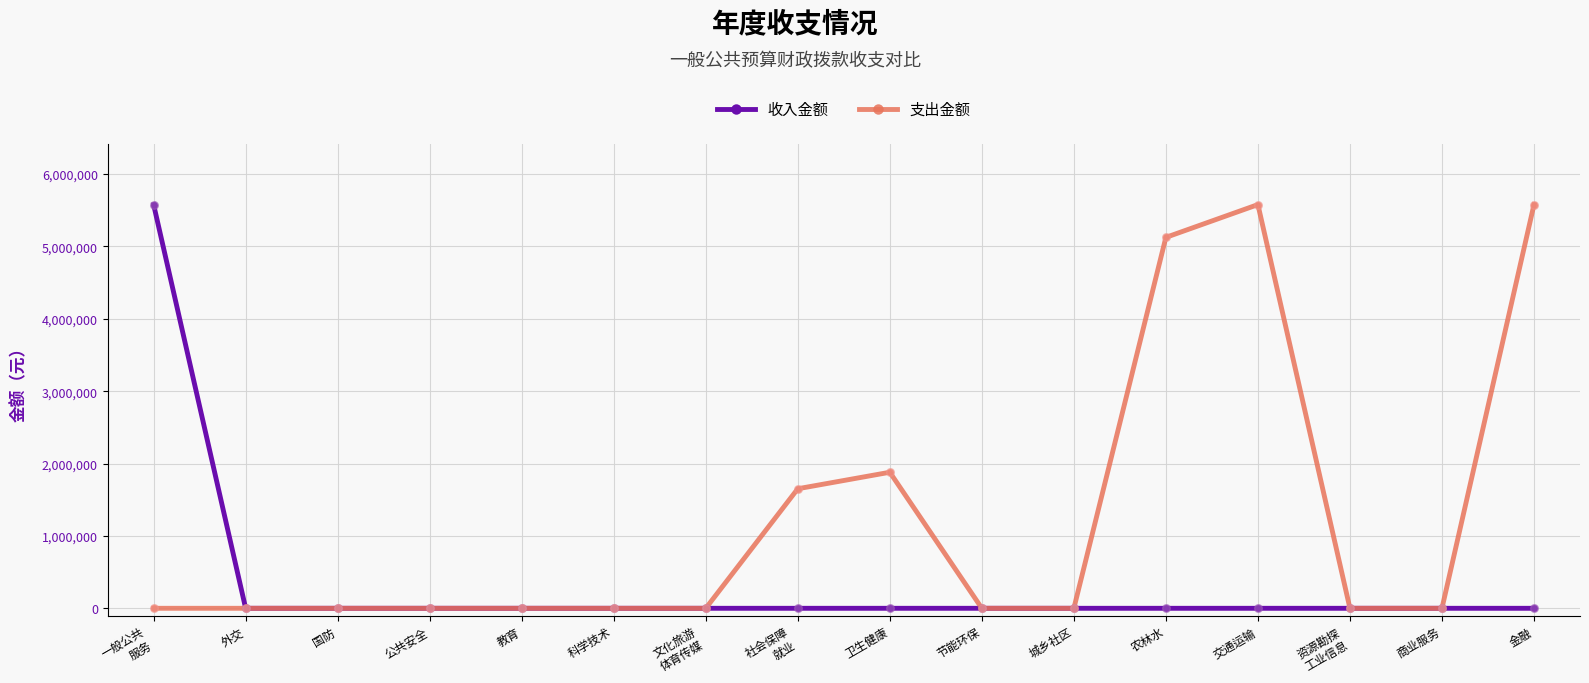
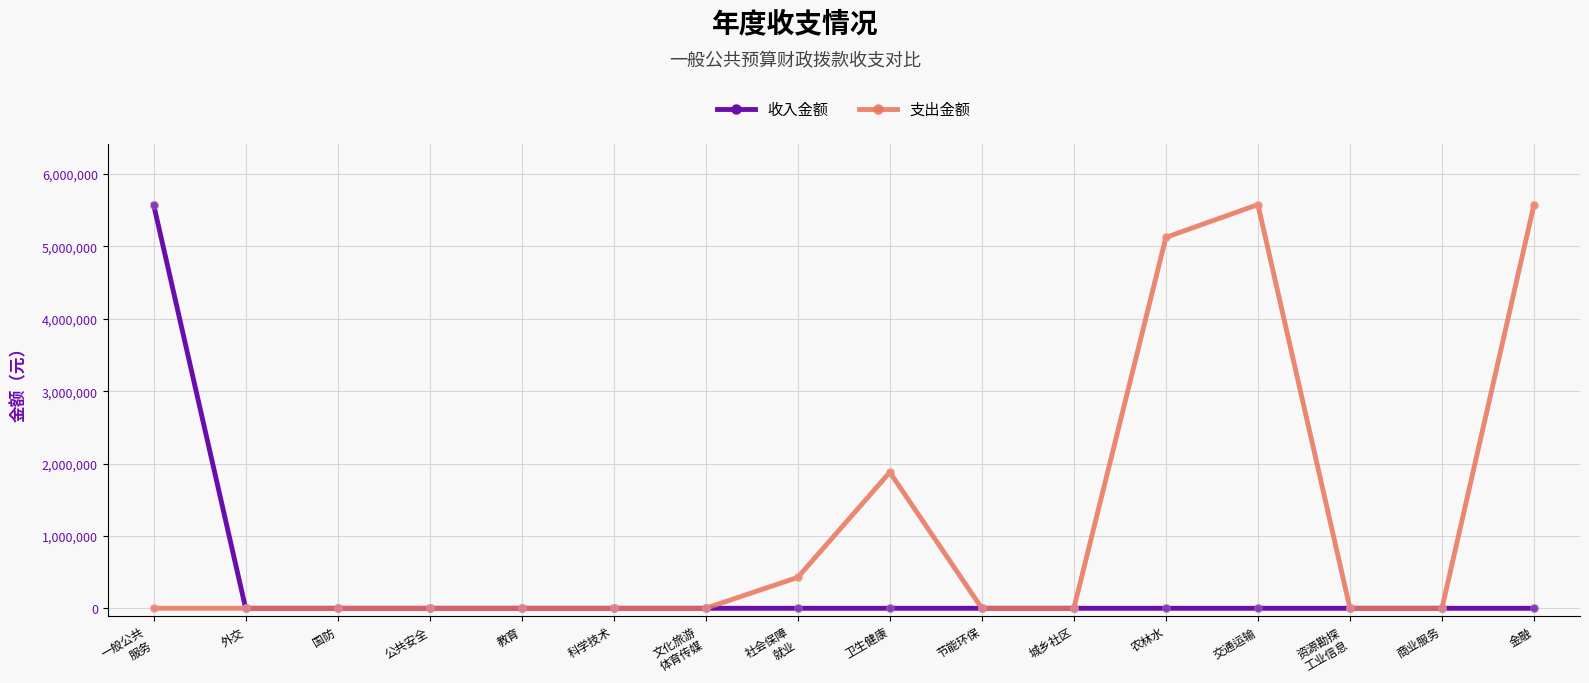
支出金额, 社会保障 就业: 1,700,000 -> 400,000
